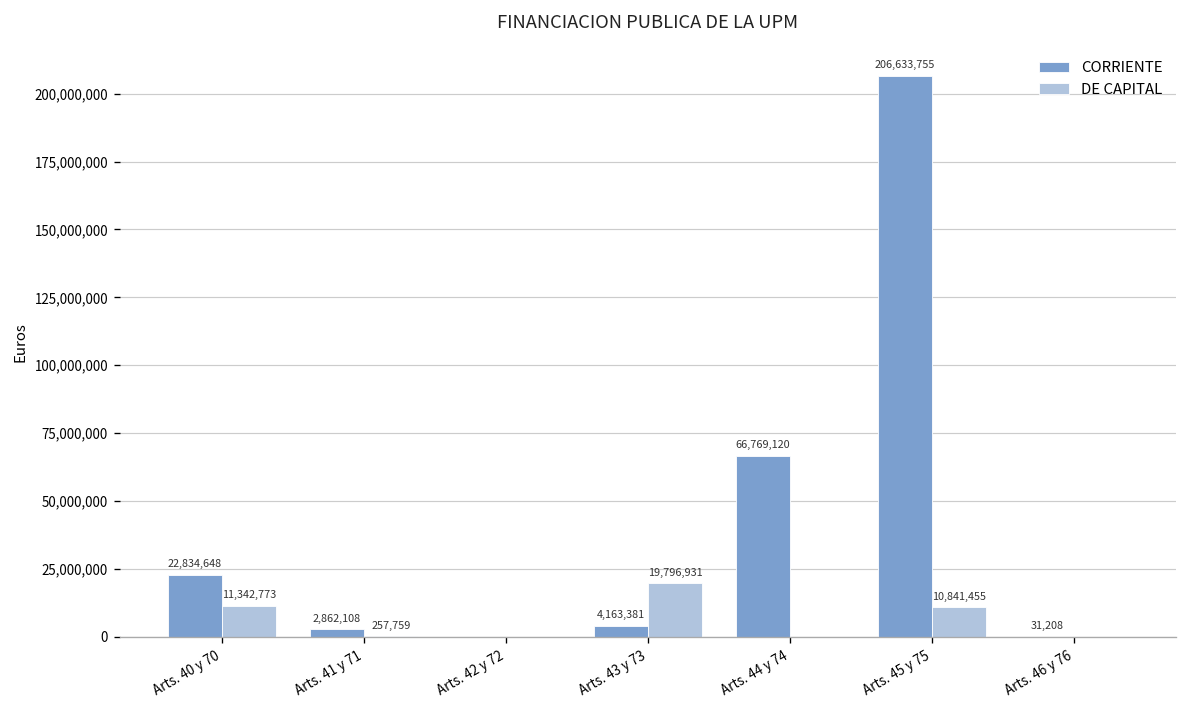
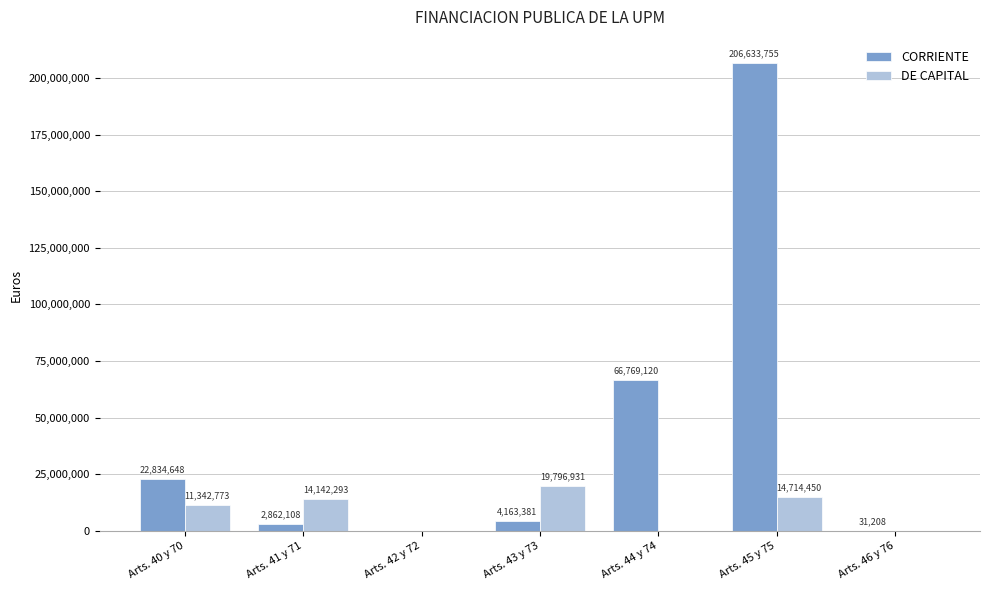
DE CAPITAL, Arts. 41 y 71: 257,759 -> 14,142,293
DE CAPITAL, Arts. 45 y 75: 10,841,455 -> 14,714,450
